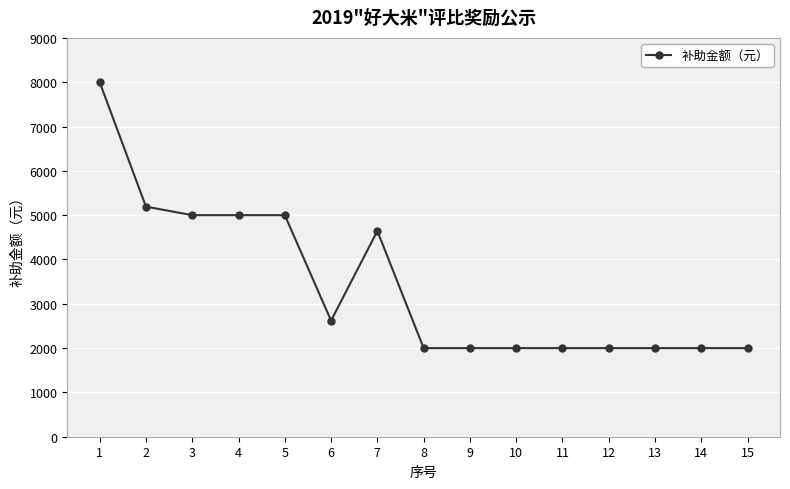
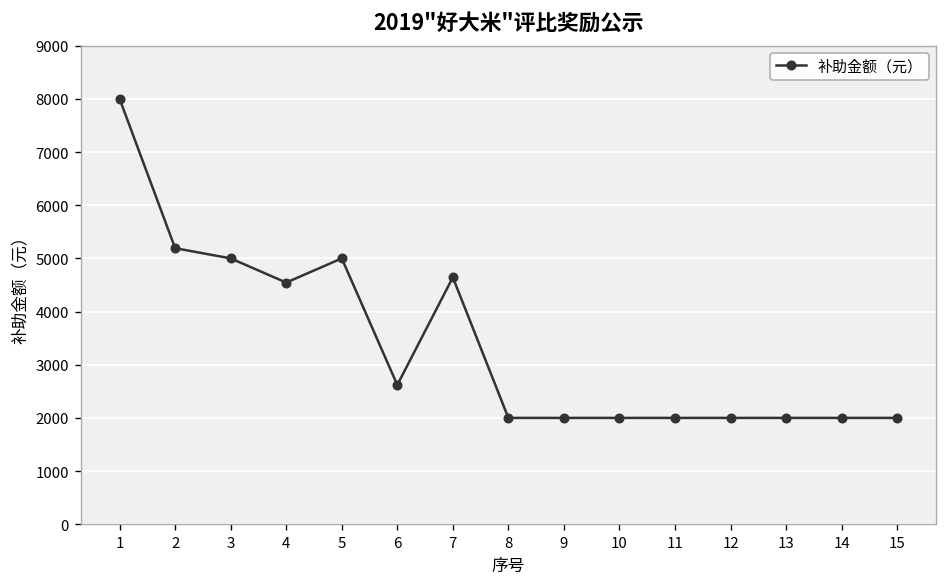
4: 5000 -> 4500
